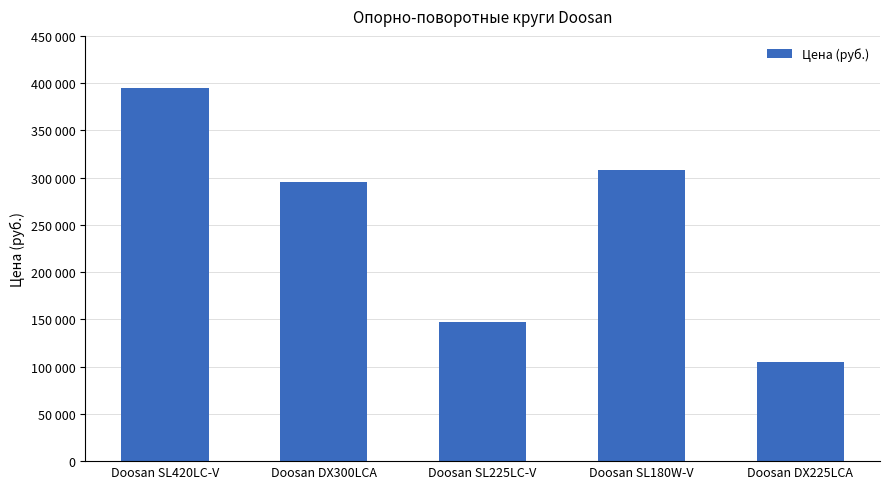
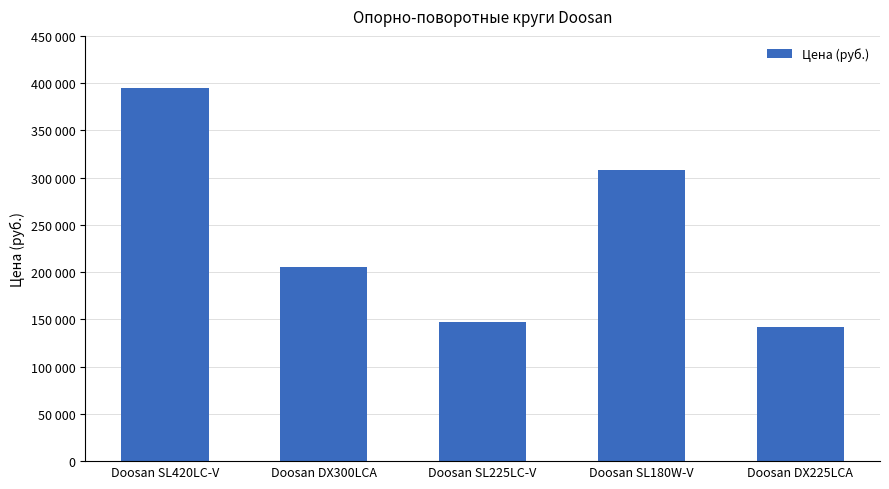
Doosan DX300LCA: 300000 -> 210000
Doosan DX225LCA: 100000 -> 140000
